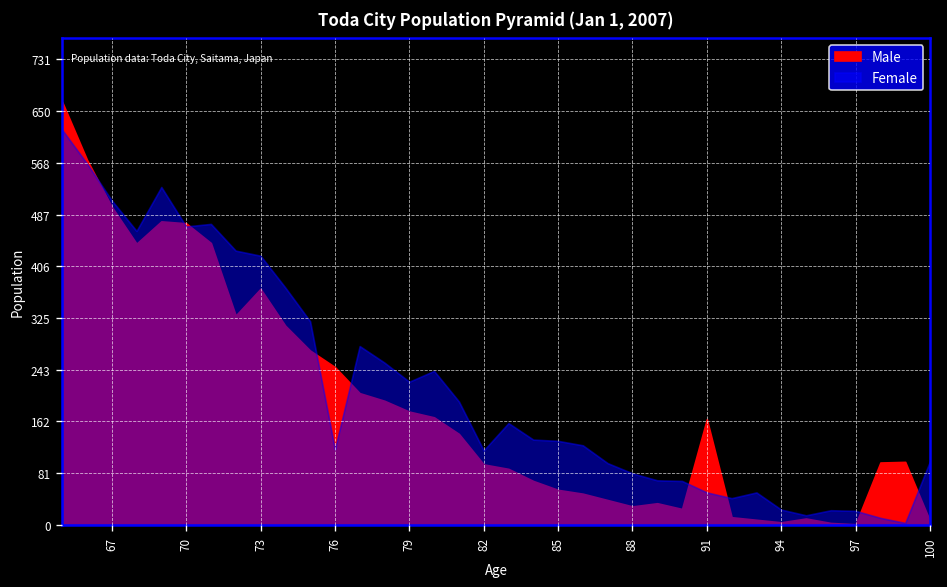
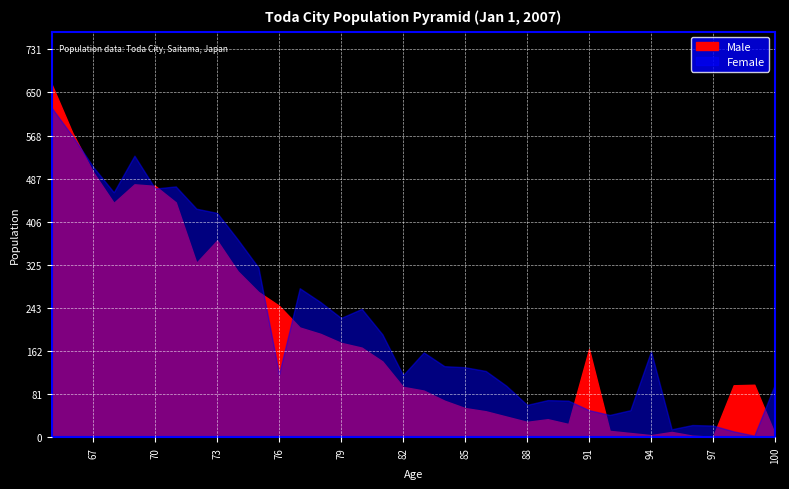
Female, 88: 80 -> 60
Female, 94: 20 -> 160
